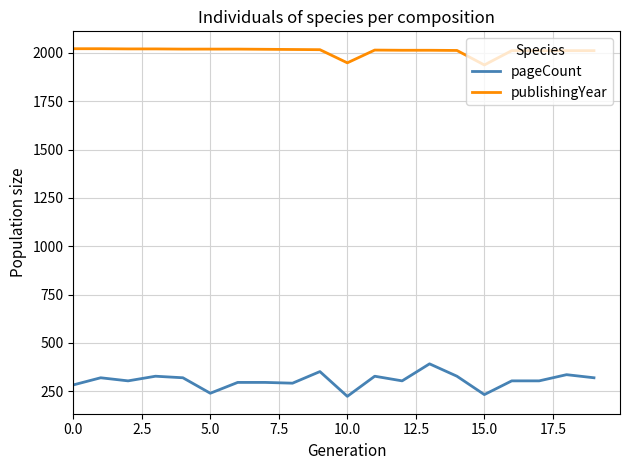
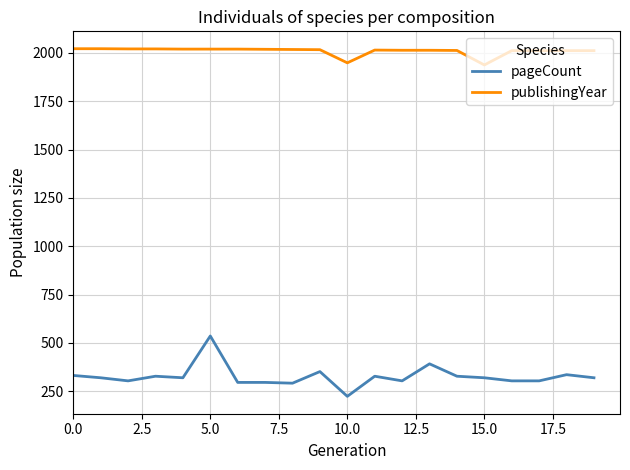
pageCount, 0.0: 280 -> 330
pageCount, 5.0: 240 -> 540
pageCount, 15.0: 230 -> 320
